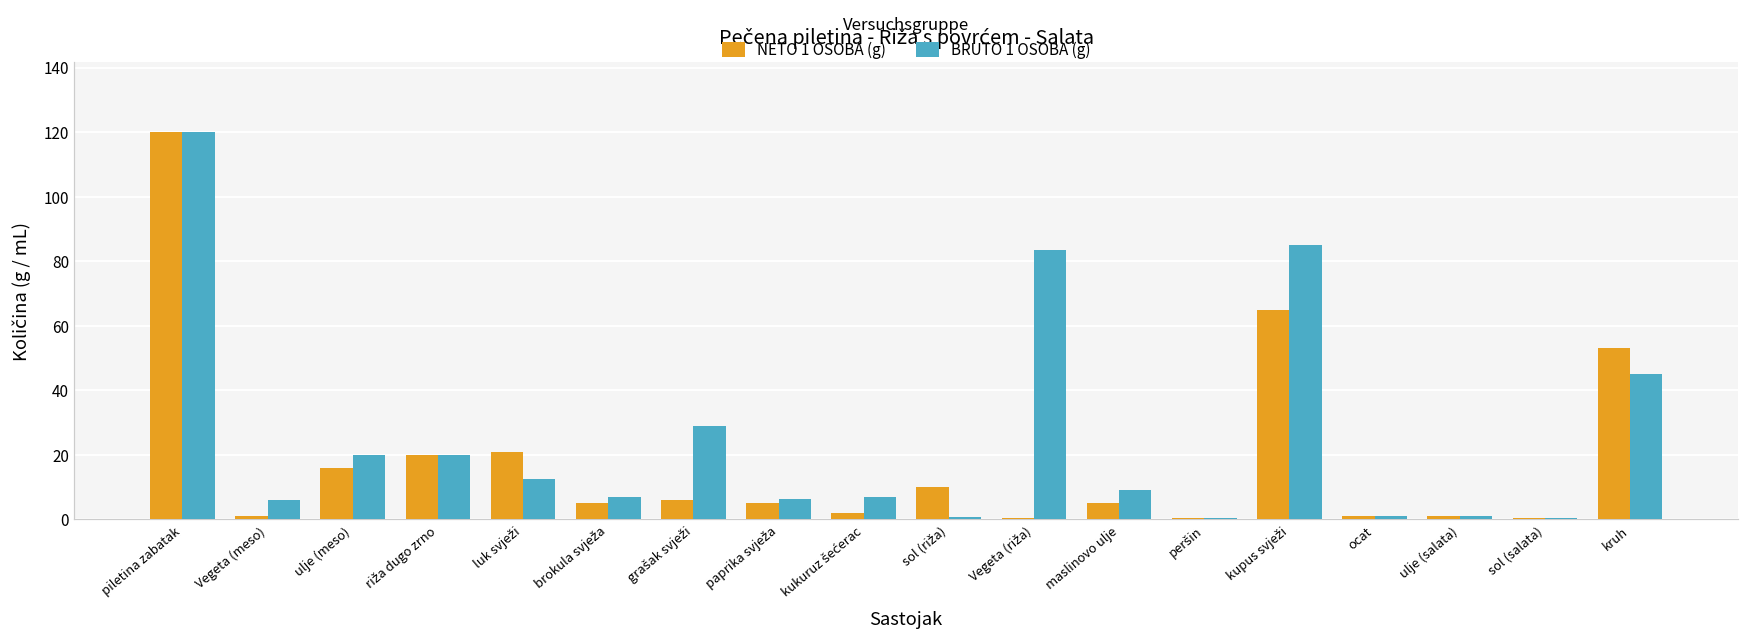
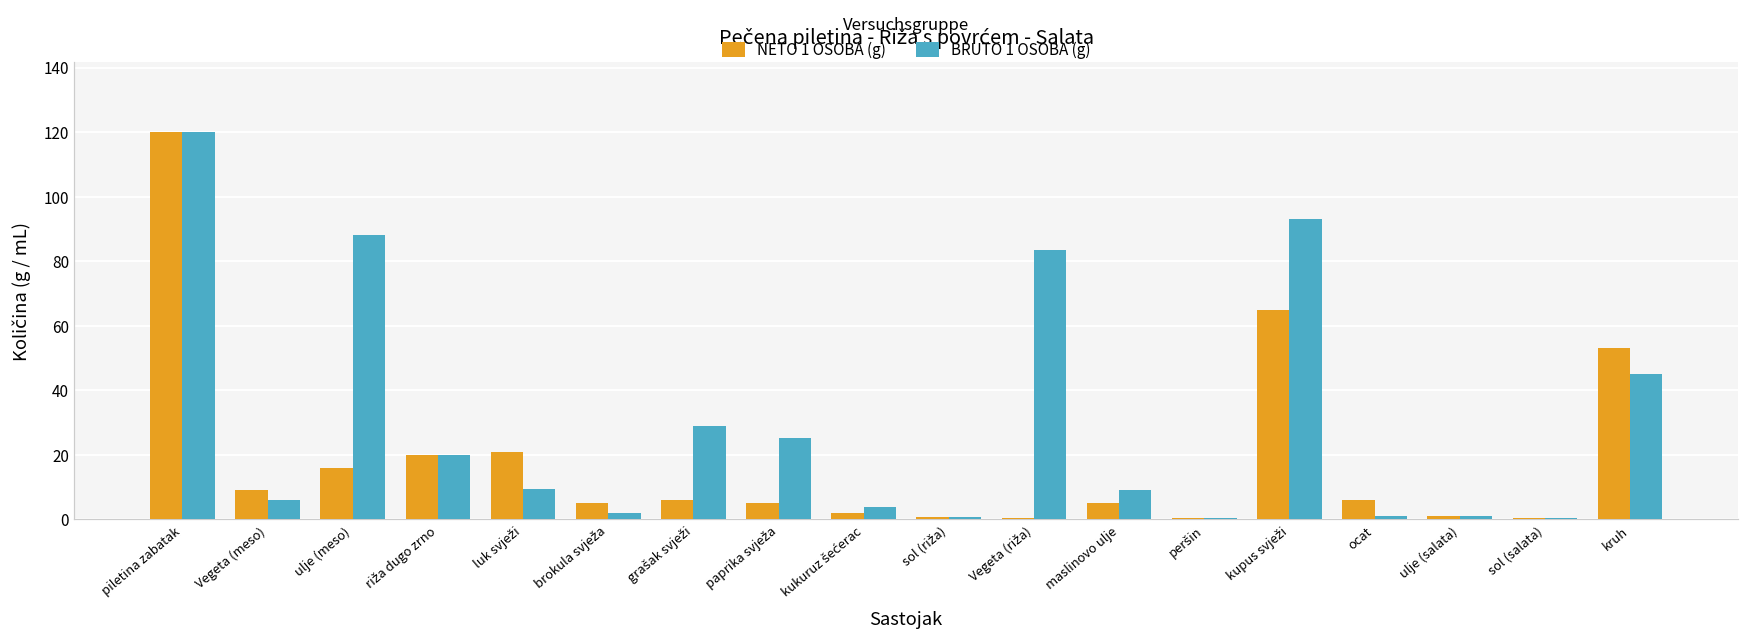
NETO 1 OSOBA (g), Vegeta (meso): 1 -> 9
BRUTO 1 OSOBA (g), ulje (meso): 20 -> 88
BRUTO 1 OSOBA (g), luk svježi: 13 -> 10
BRUTO 1 OSOBA (g), brokula svježa: 7 -> 2
BRUTO 1 OSOBA (g), paprika svježa: 6 -> 25
BRUTO 1 OSOBA (g), kukuruz šećerac: 7 -> 4
NETO 1 OSOBA (g), sol (riža): 10 -> 1
BRUTO 1 OSOBA (g), kupus svježi: 85 -> 93
NETO 1 OSOBA (g), ocat: 1 -> 6
